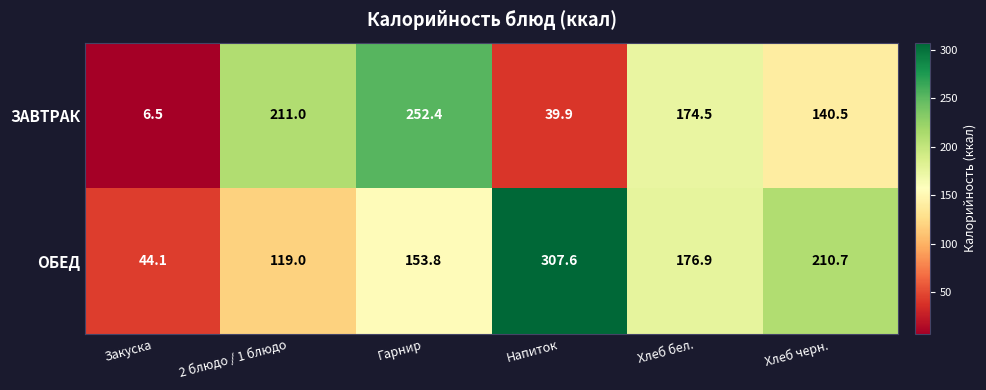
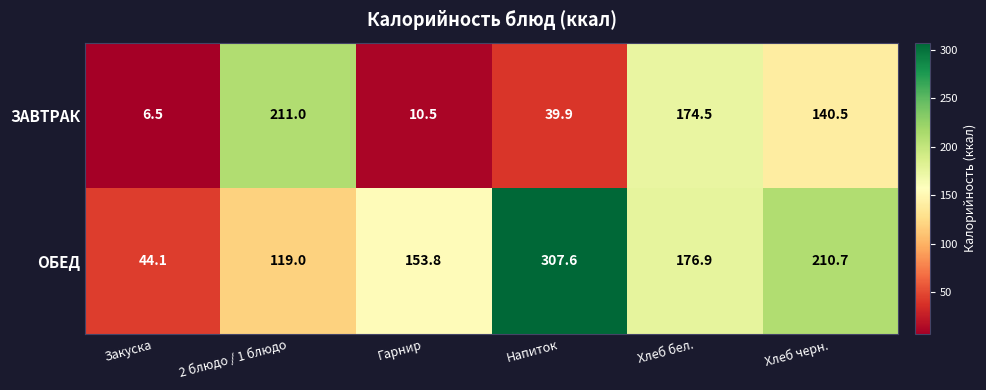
ЗАВТРАК, Гарнир: 252.4 -> 10.5
